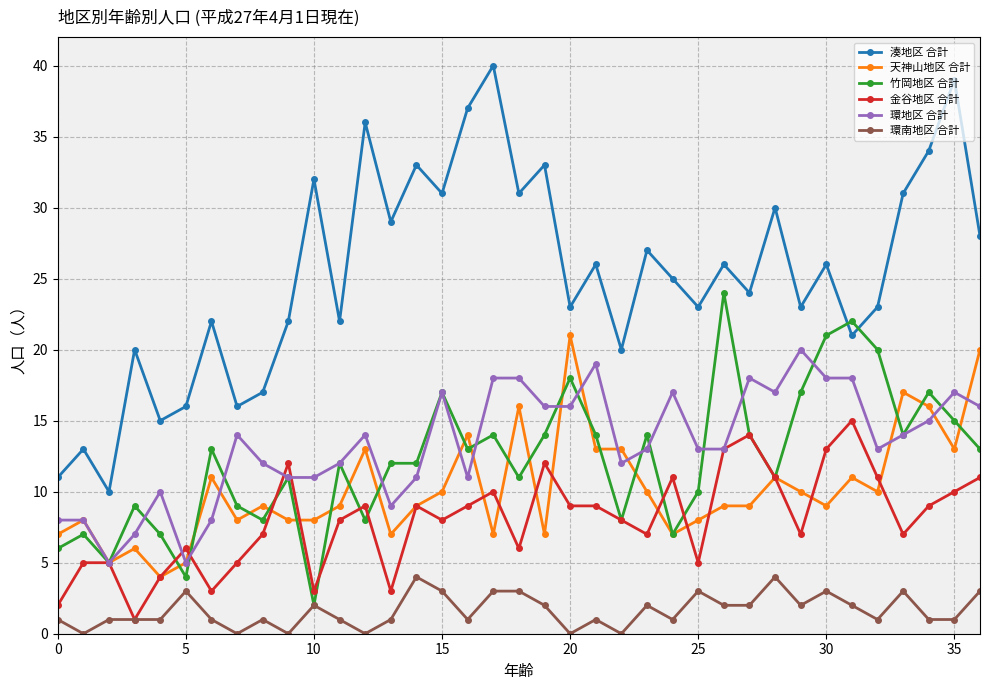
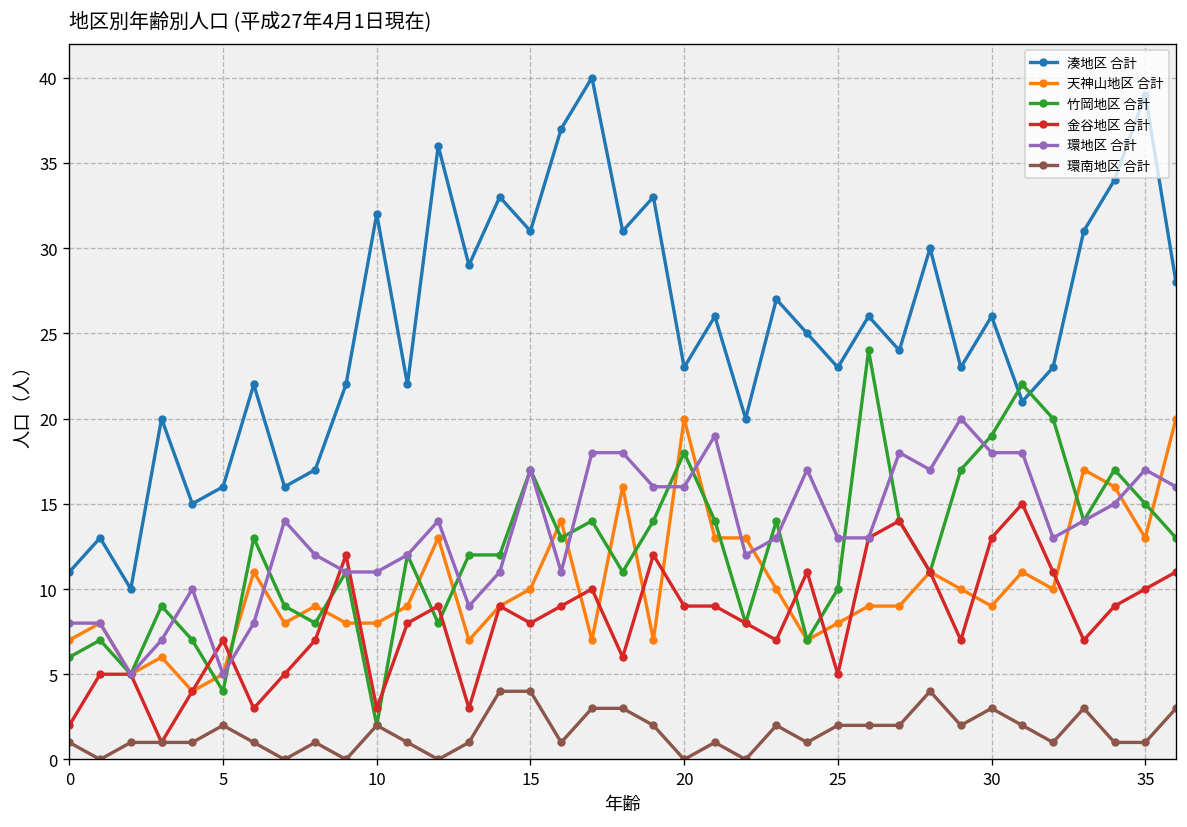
金谷地区 合計, 5: 6 -> 7
環南地区 合計, 5: 3 -> 2
環南地区 合計, 15: 3 -> 4
天神山地区 合計, 20: 21 -> 20
環南地区 合計, 25: 3 -> 2
竹岡地区 合計, 30: 21 -> 19
